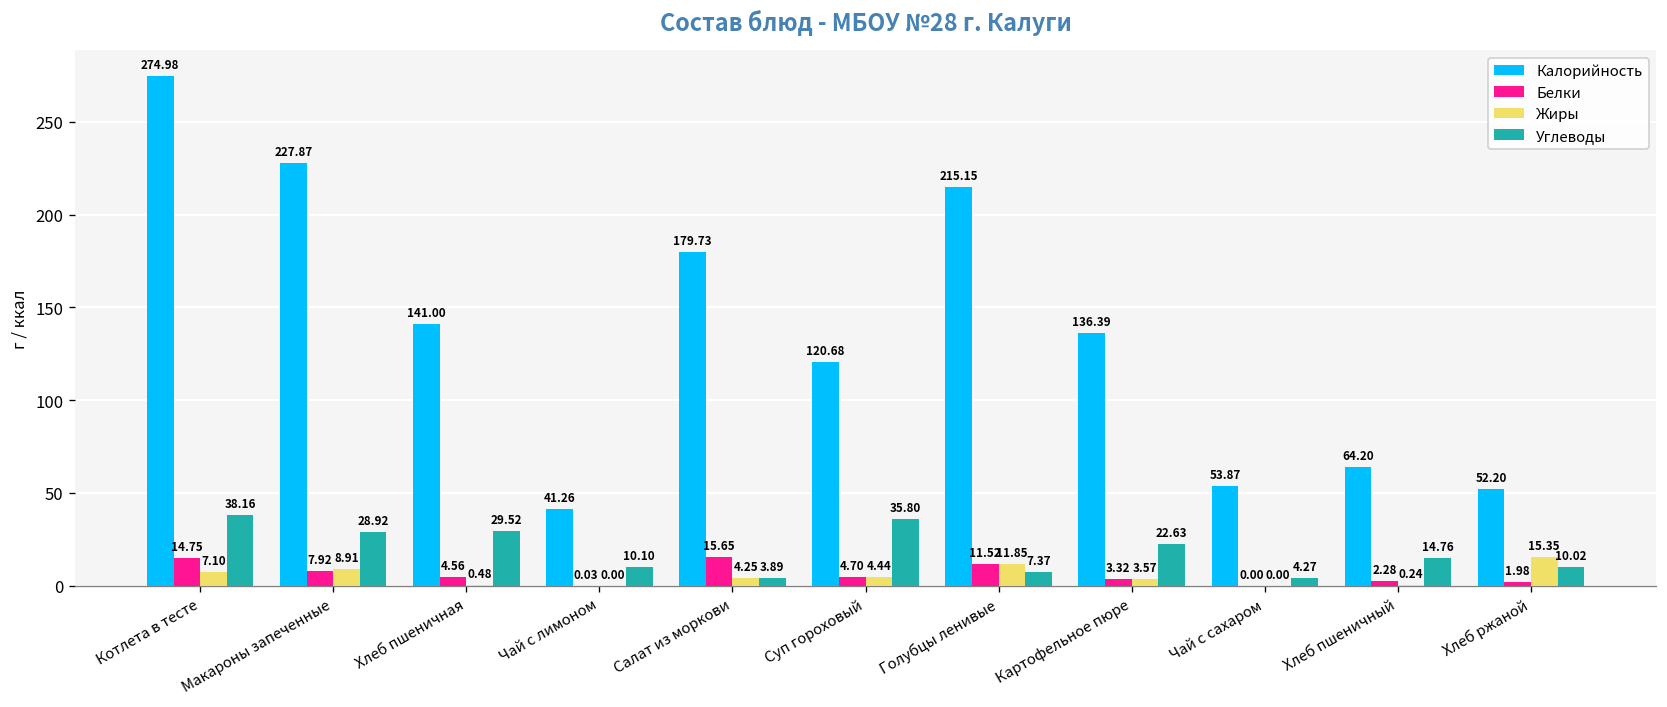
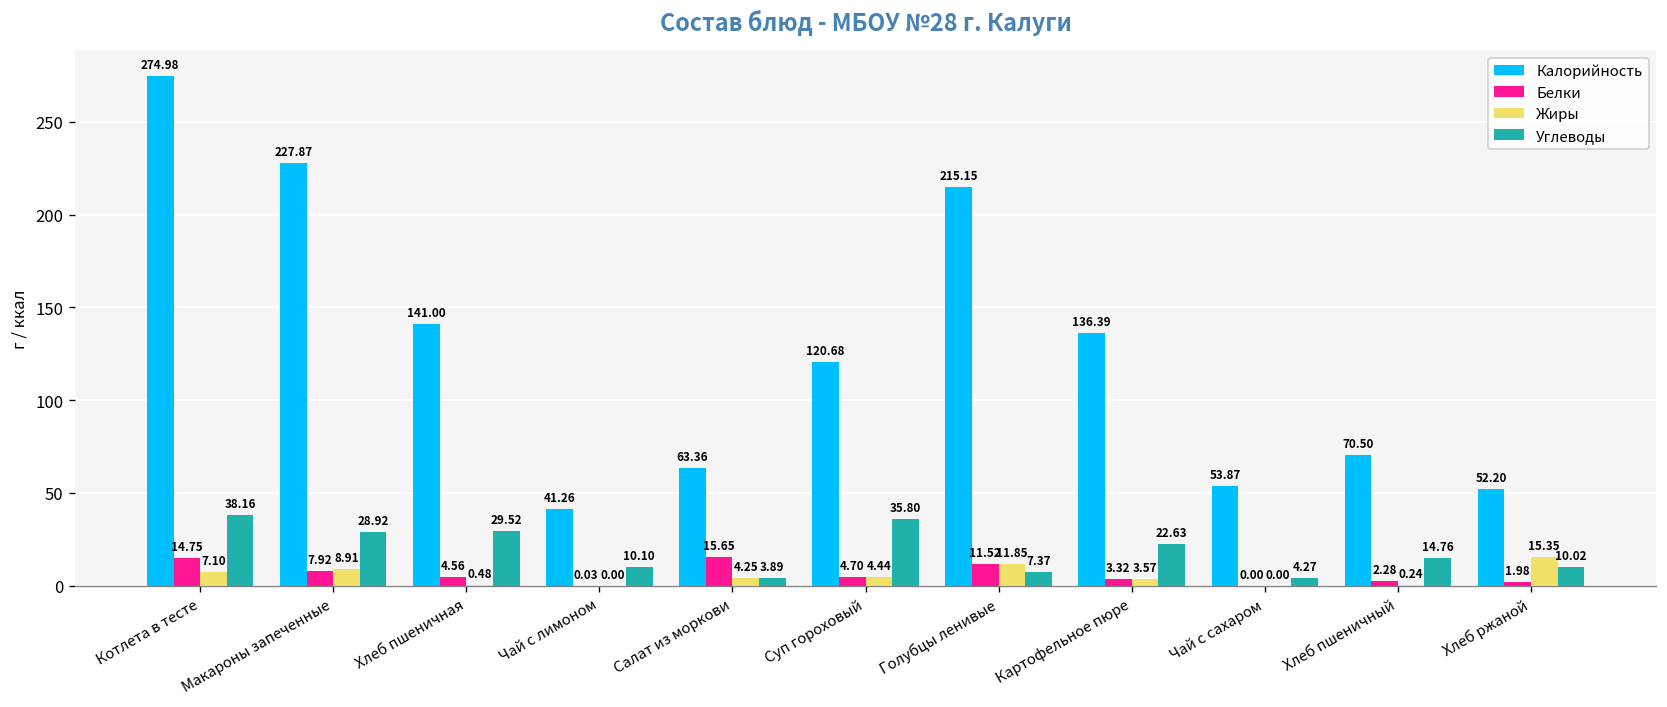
Калорийность, Салат из моркови: 179.73 -> 63.36
Калорийность, Хлеб пшеничный: 64.20 -> 70.50
